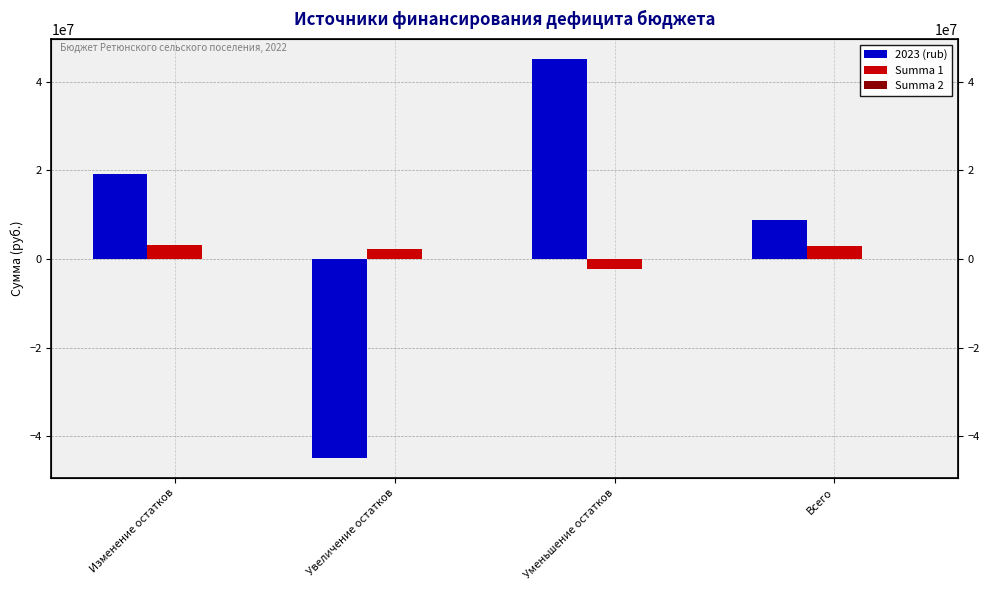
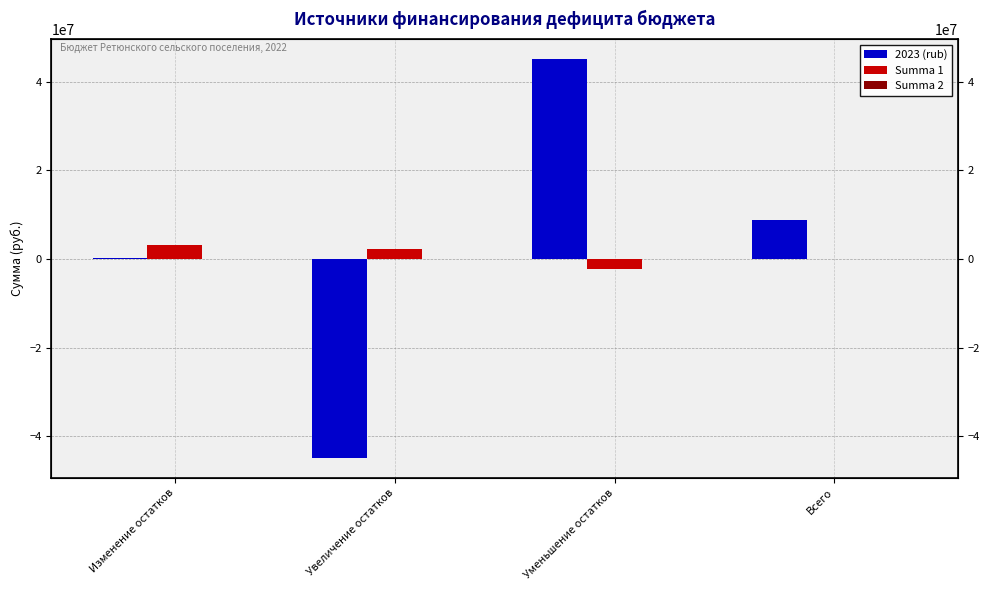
2023 (rub), Изменение остатков: 19000000 -> 0
Summa 1, Всего: 3000000 -> 0
